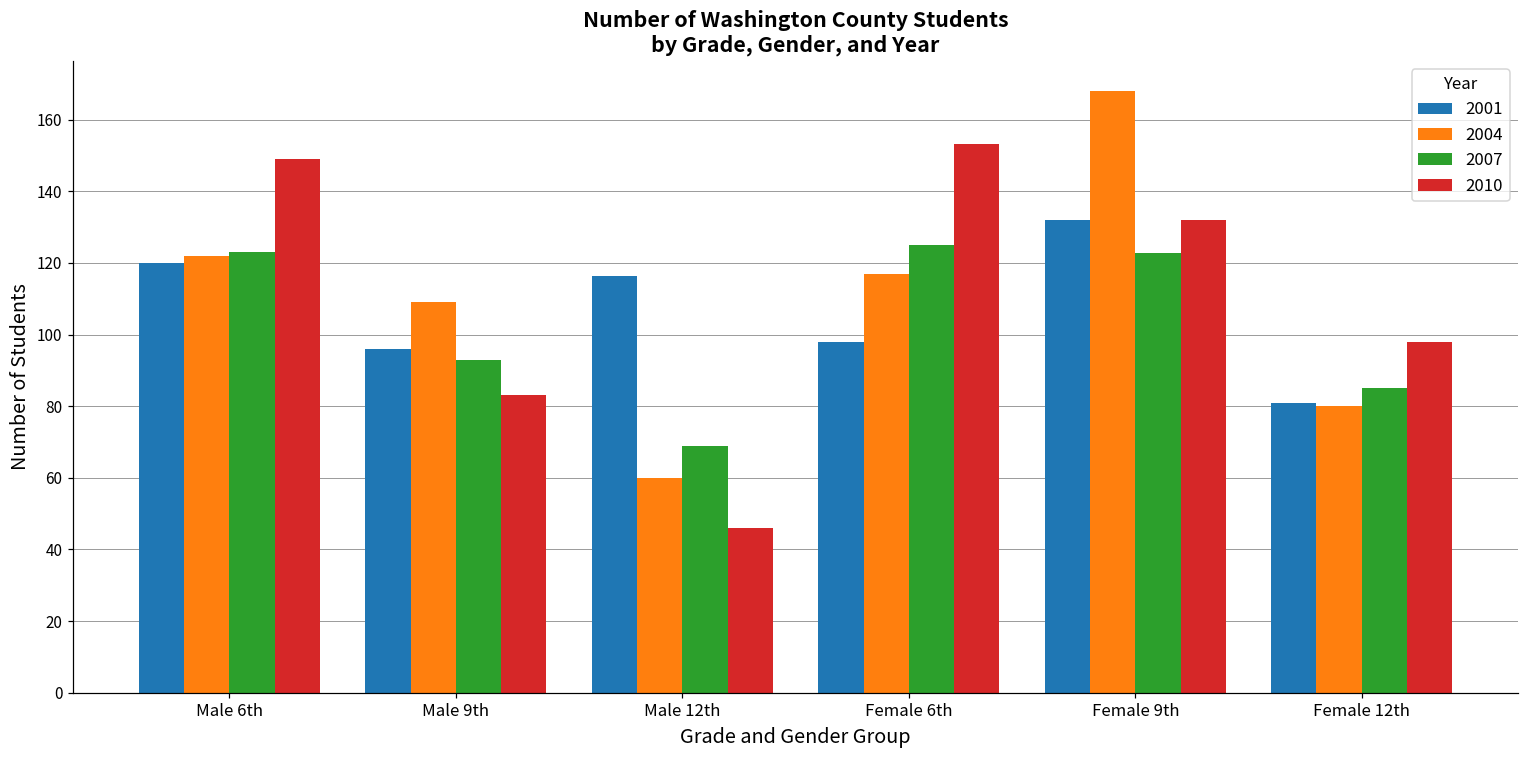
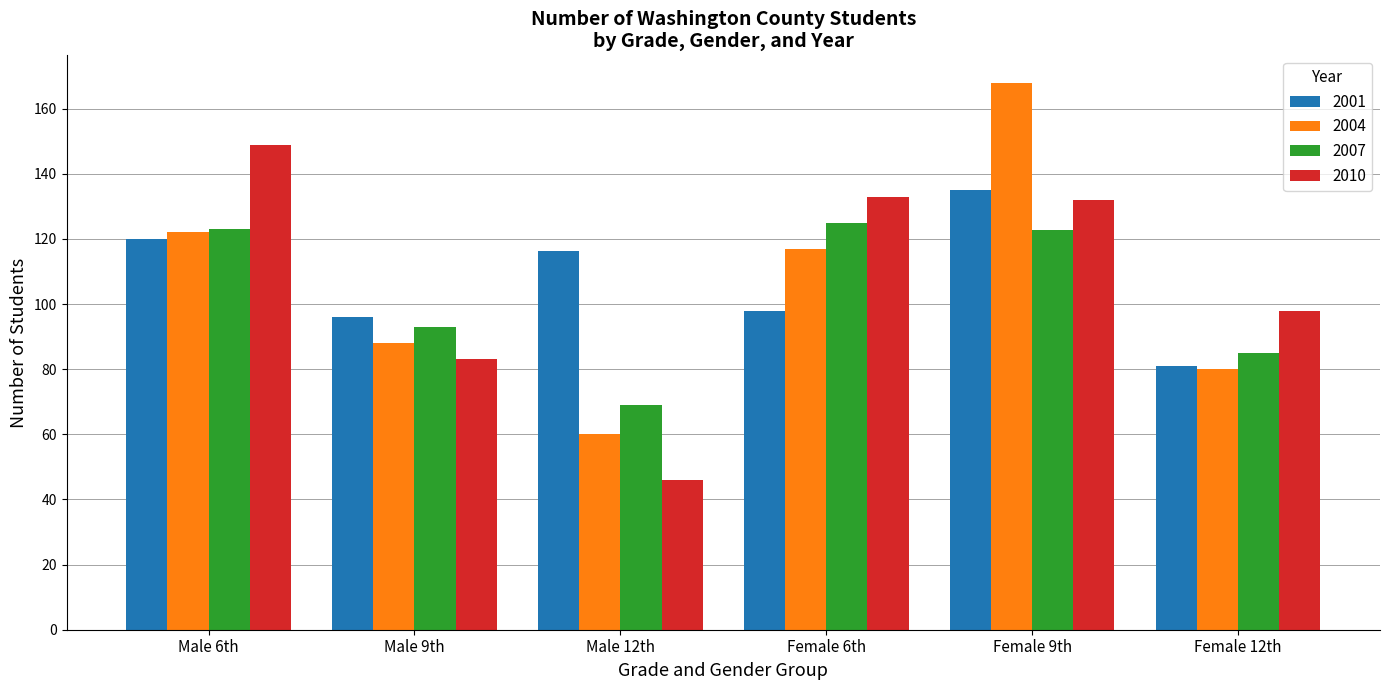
2004, Male 9th: 109 -> 88
2010, Female 6th: 153 -> 133
2001, Female 9th: 132 -> 135
